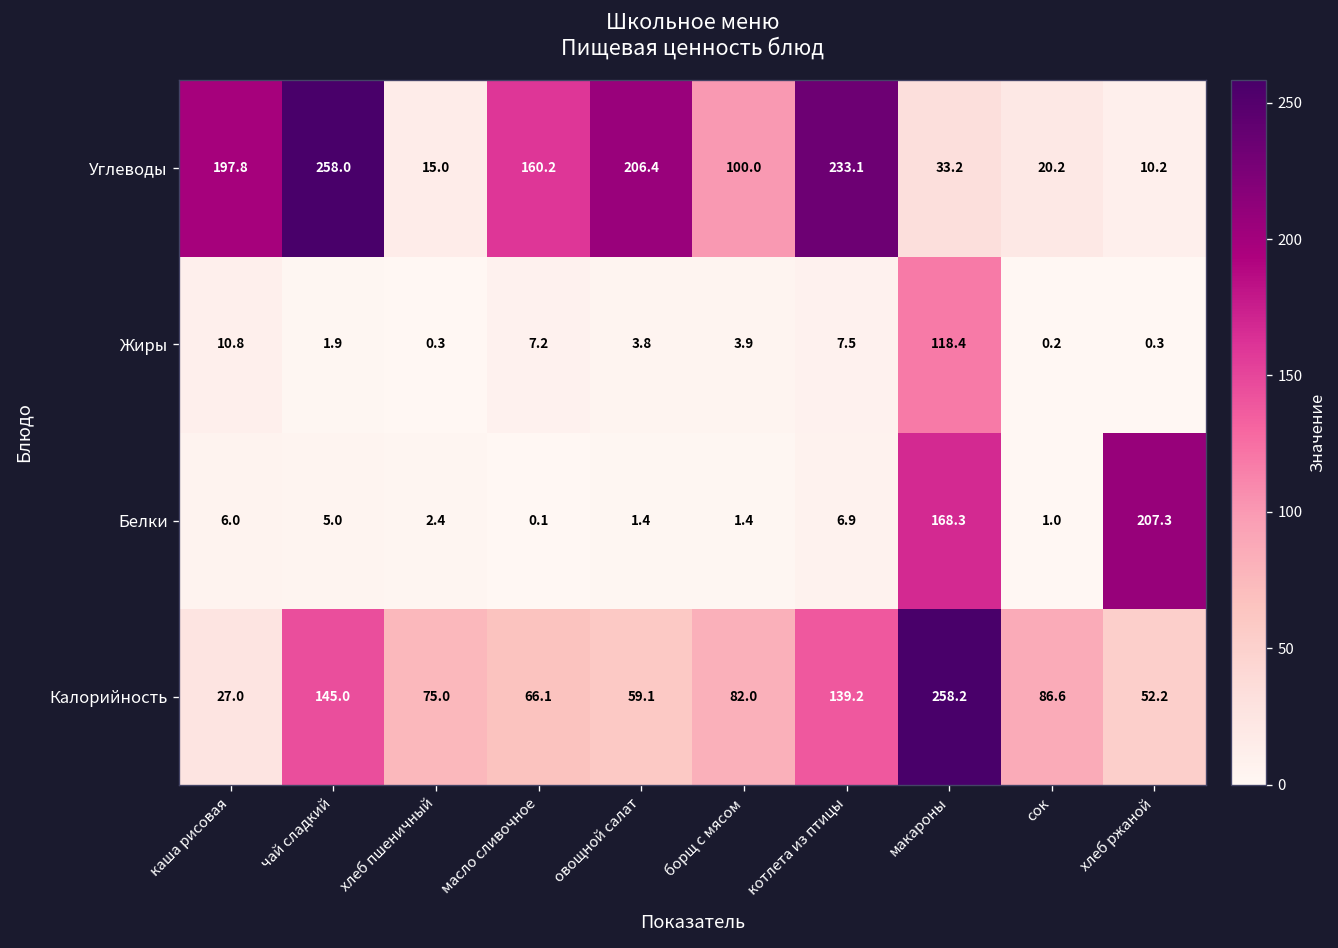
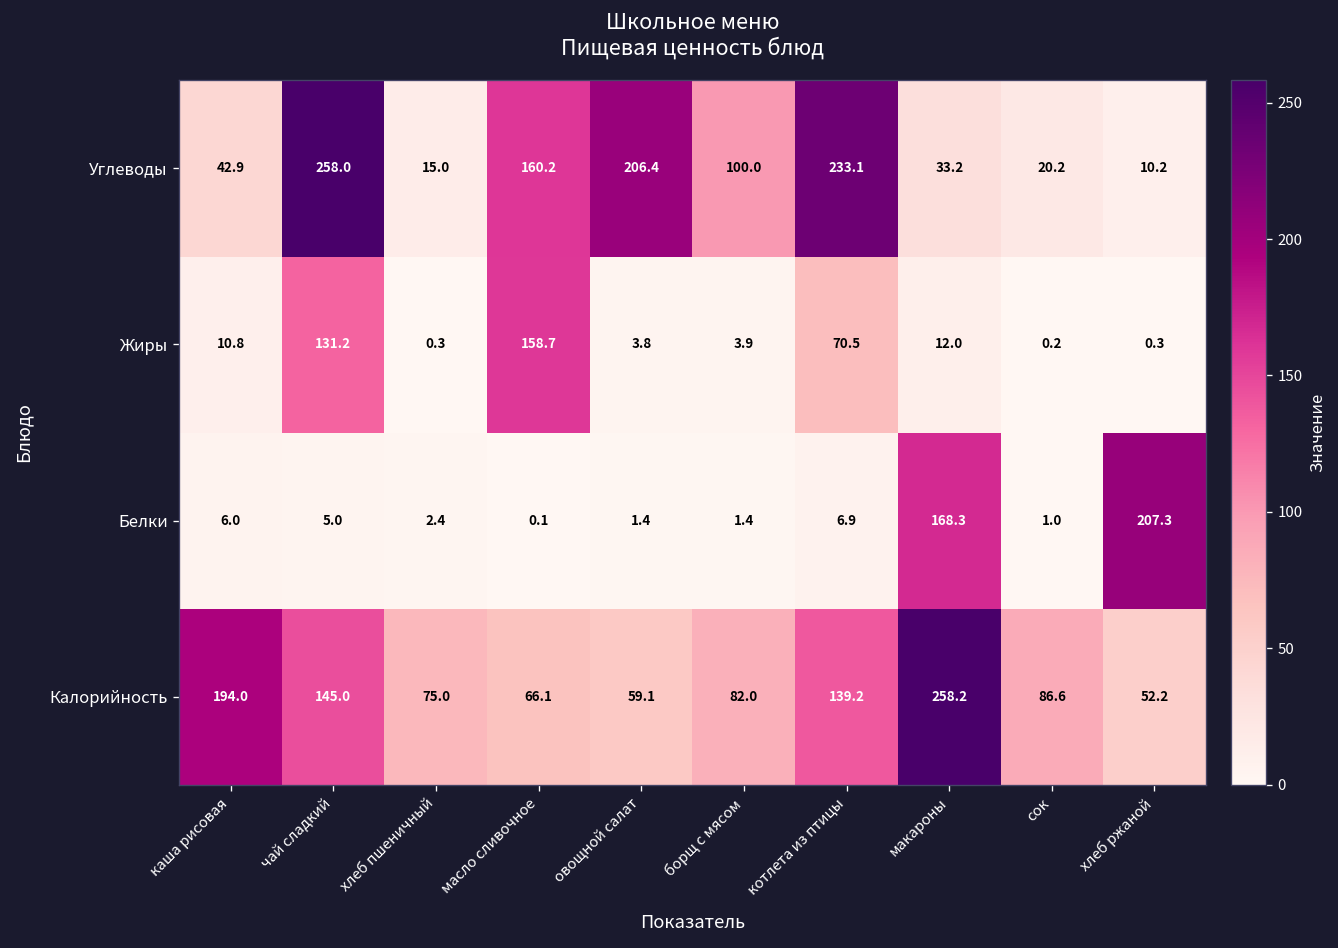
Углеводы, каша рисовая: 197.8 -> 42.9
Жиры, чай сладкий: 1.9 -> 131.2
Жиры, масло сливочное: 7.2 -> 158.7
Жиры, котлета из птицы: 7.5 -> 70.5
Жиры, макароны: 118.4 -> 12.0
Калорийность, каша рисовая: 27.0 -> 194.0
